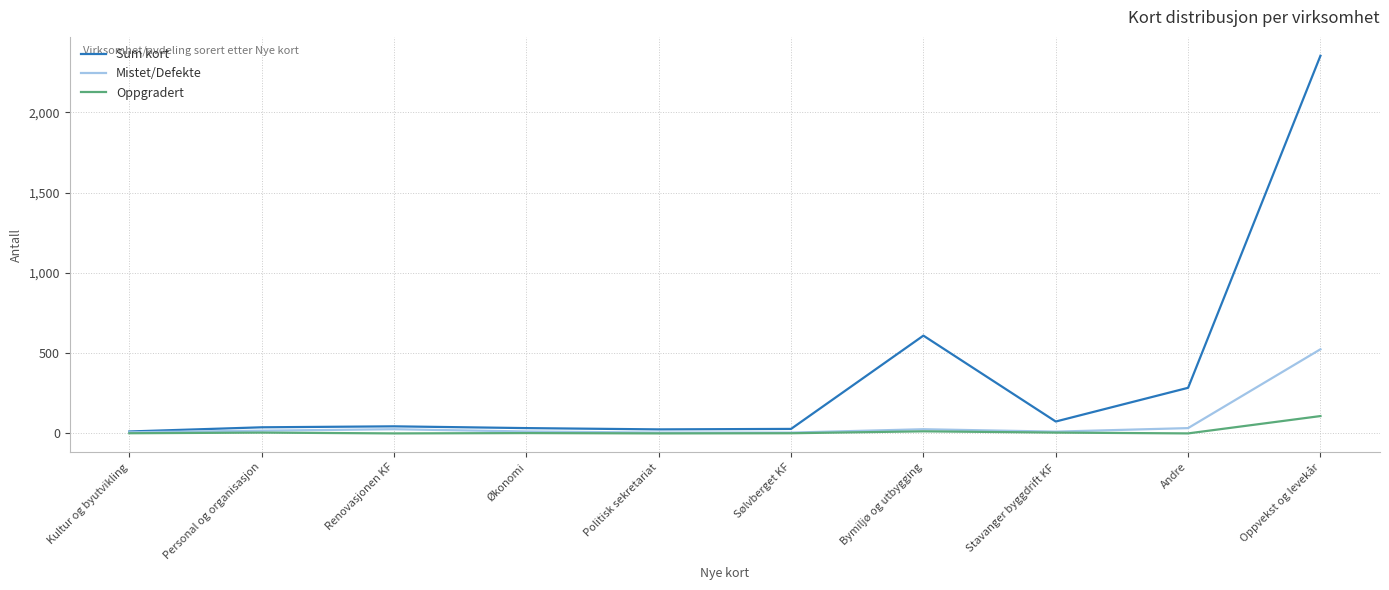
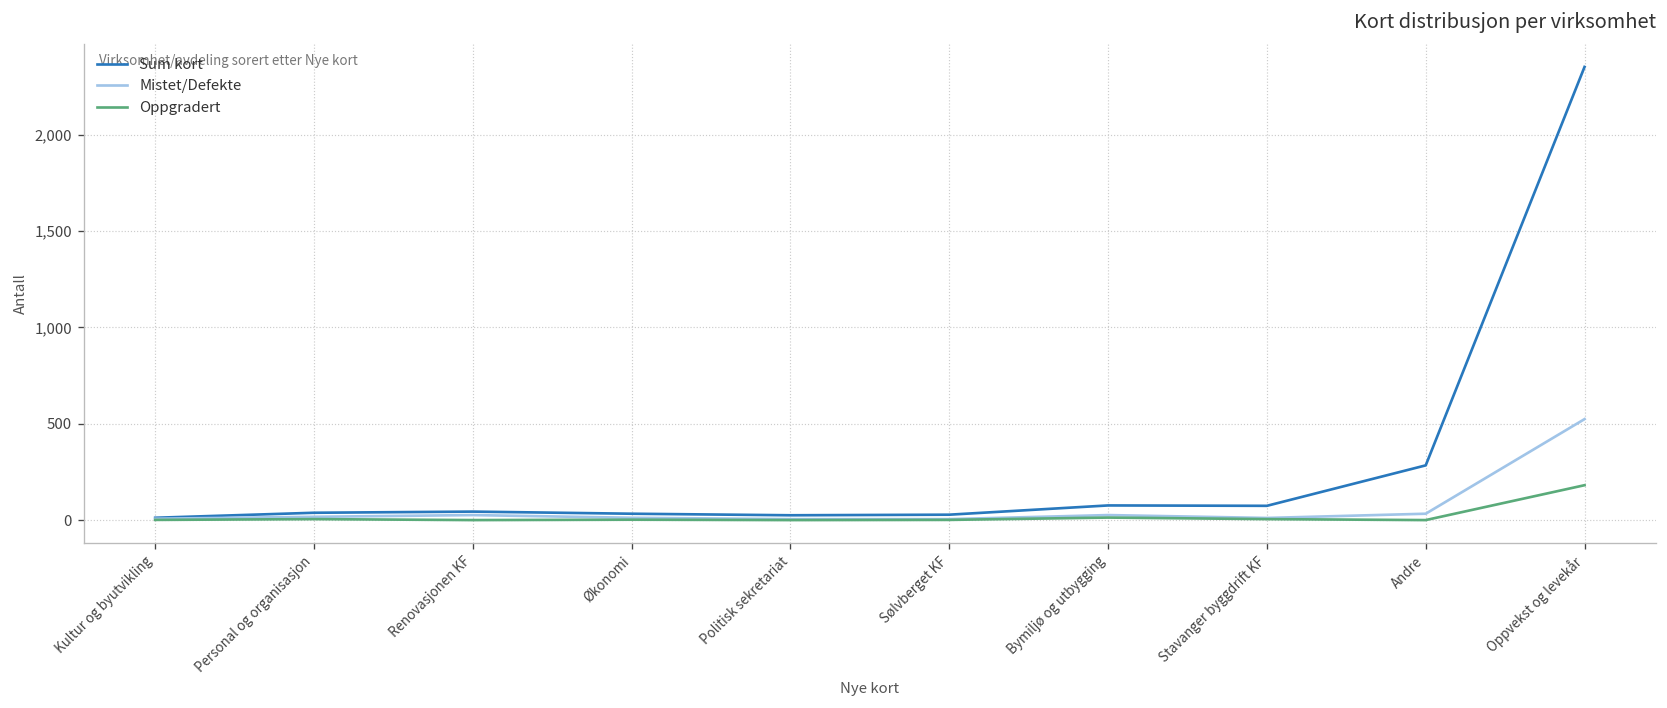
Sum kort, Bymiljø og utbygging: 610 -> 80
Oppgradert, Oppvekst og levekår: 110 -> 180
